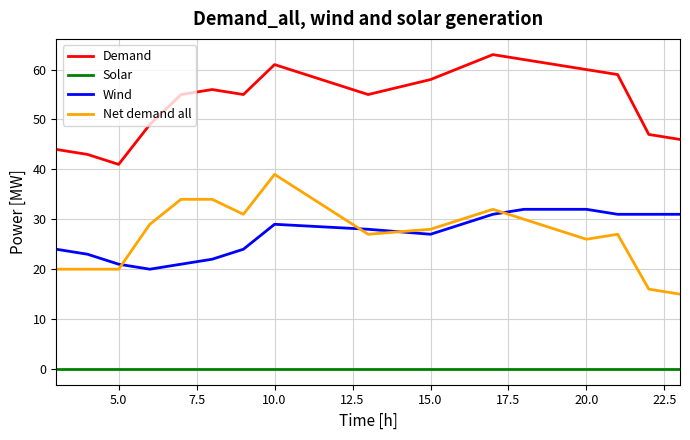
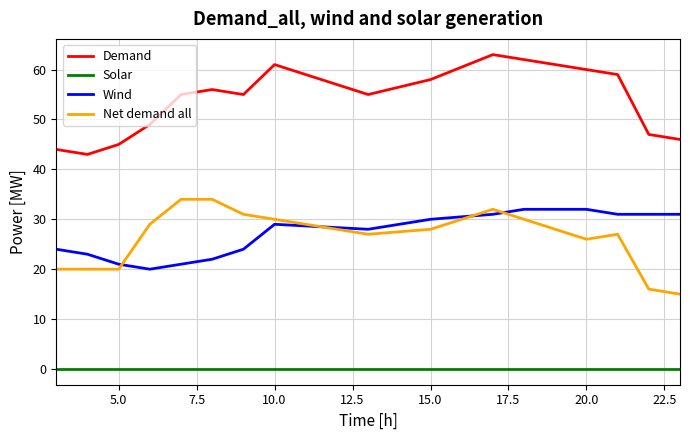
Demand, 5.0: 41 -> 45
Net demand all, 10.0: 39 -> 30
Wind, 15.0: 27 -> 30
